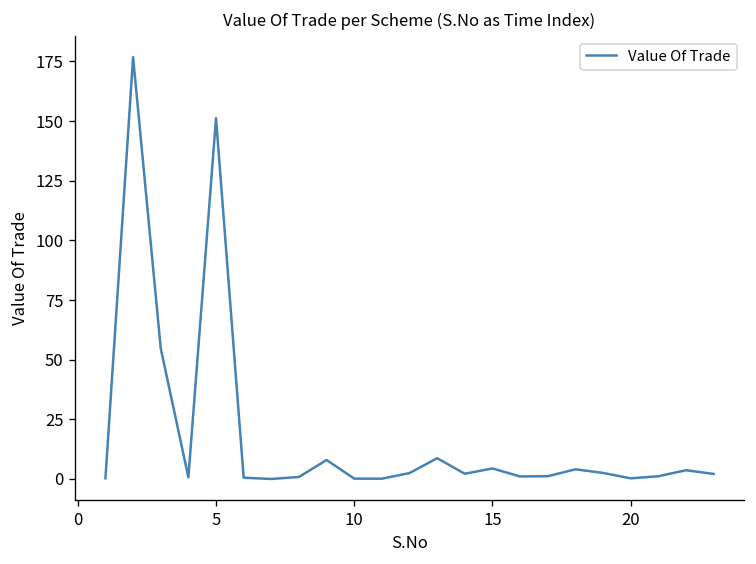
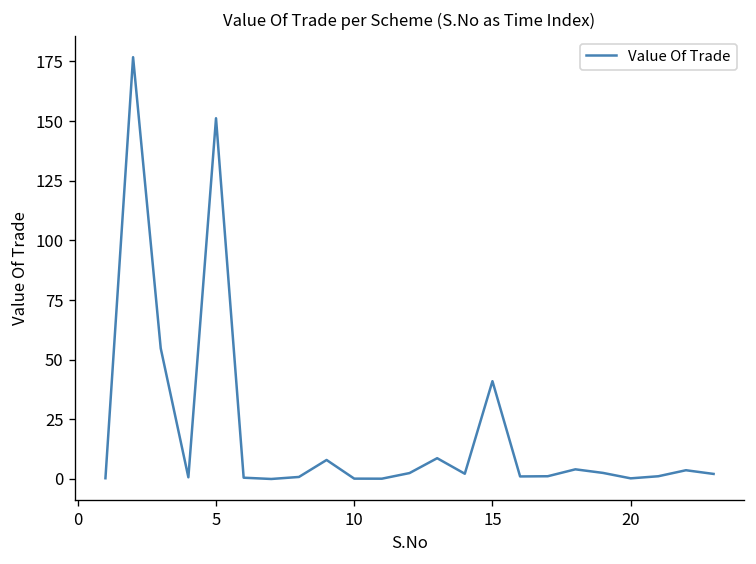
15: 4 -> 41
